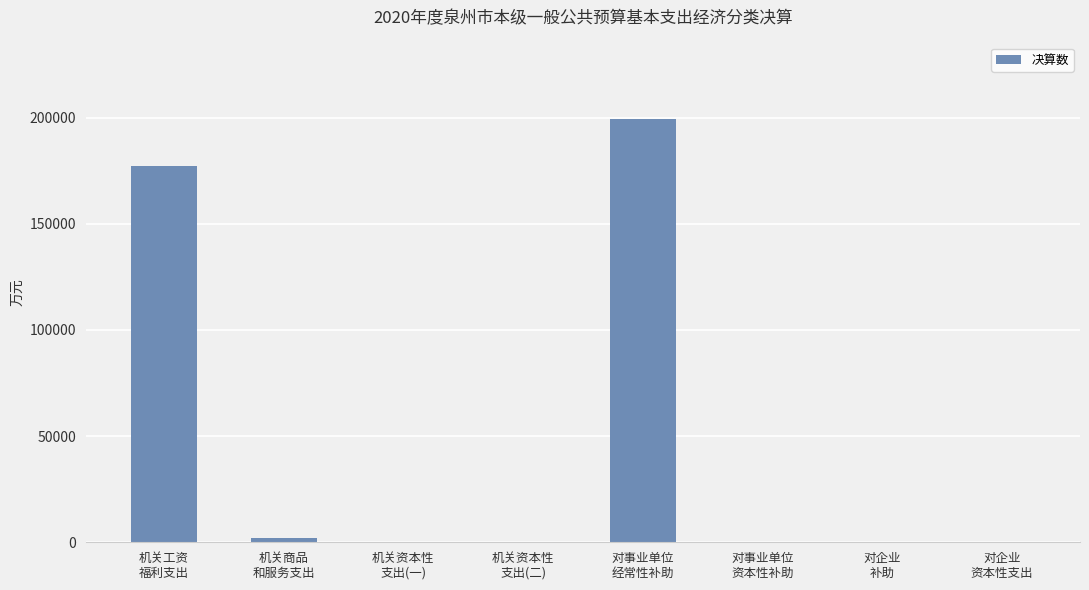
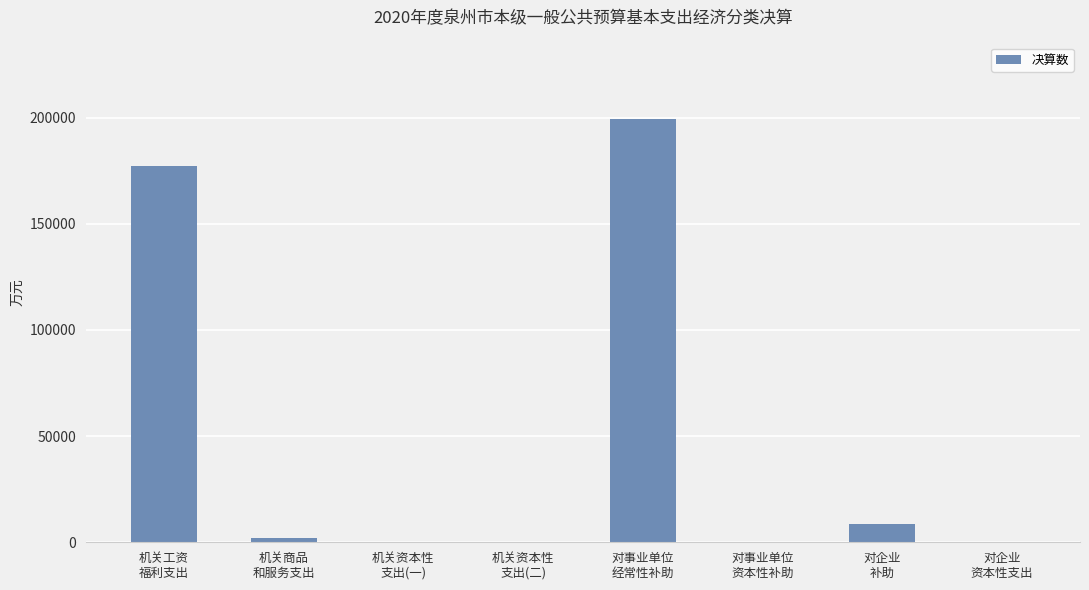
对企业 补助: 0 -> 9000
